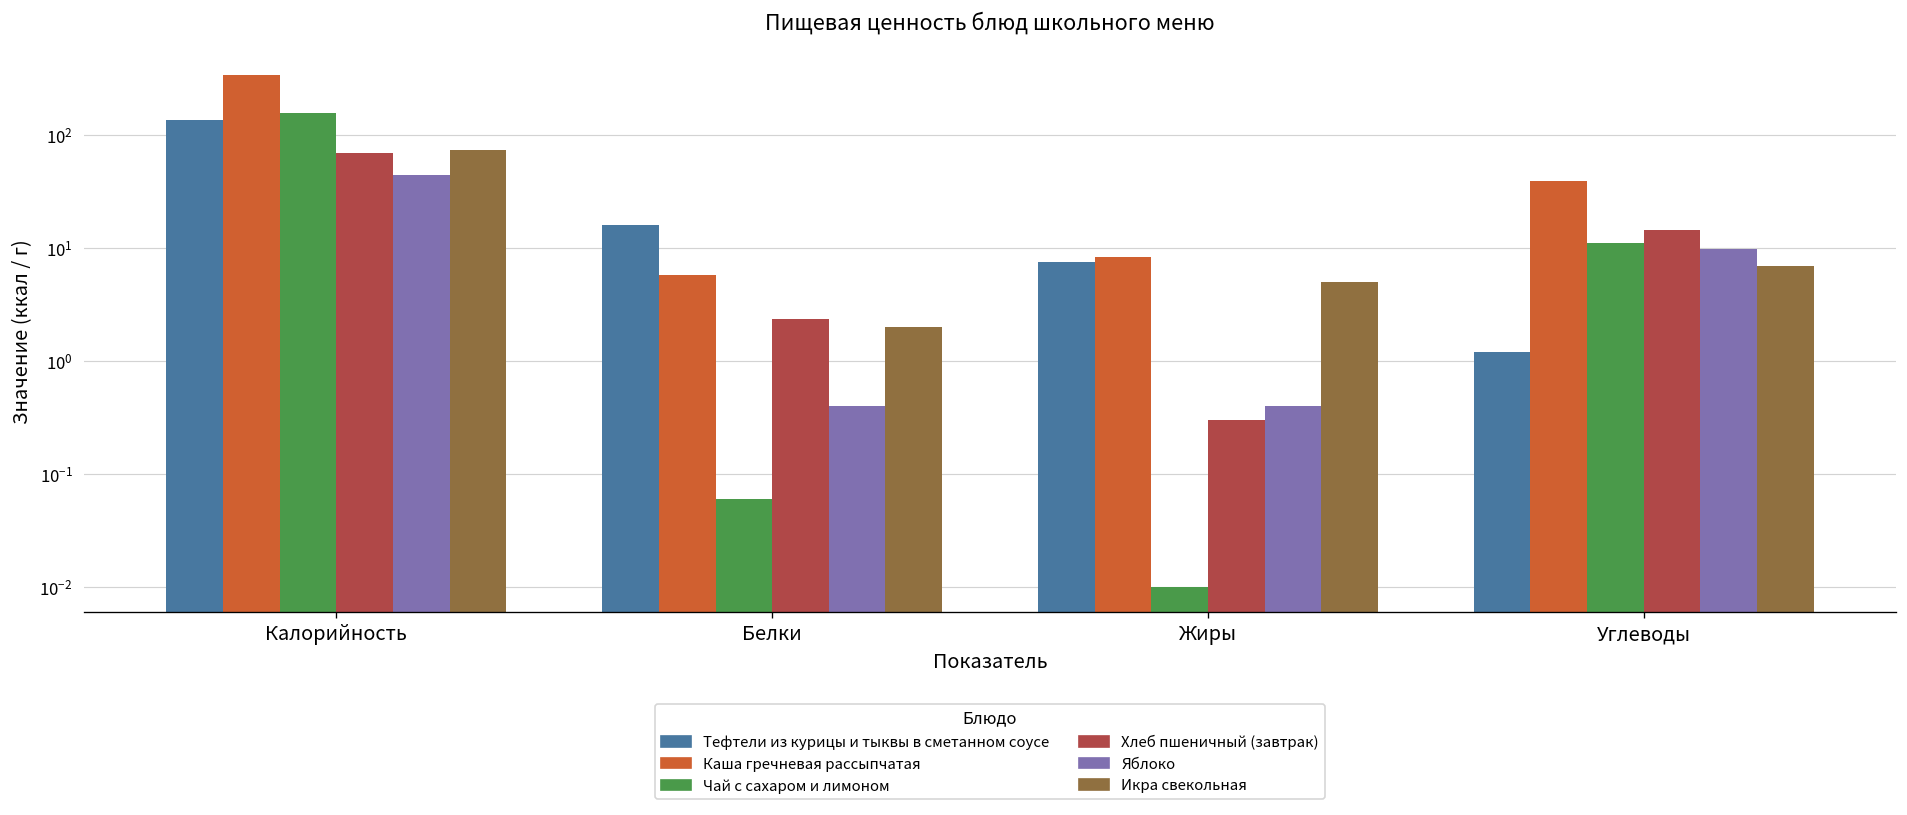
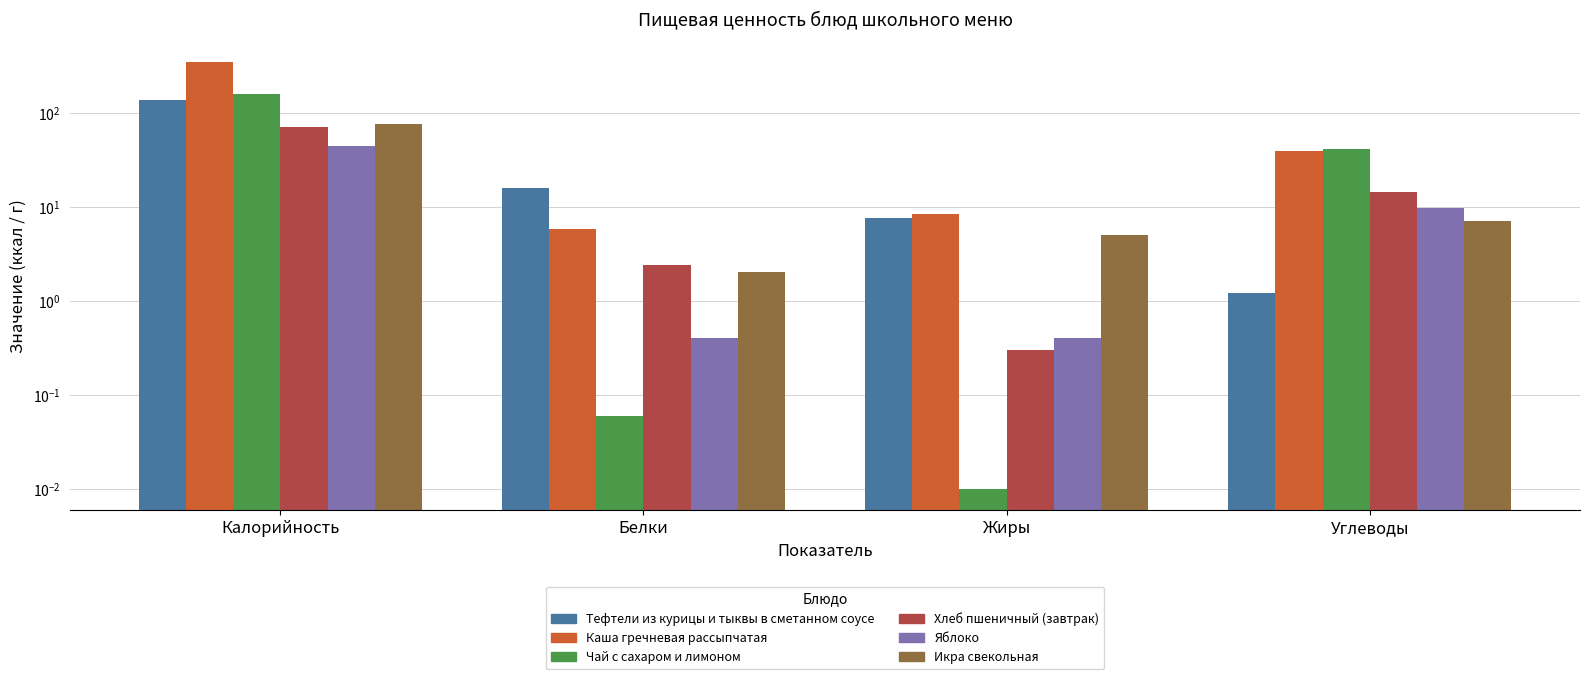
Чай с сахаром и лимоном, Углеводы: 11 -> 41
